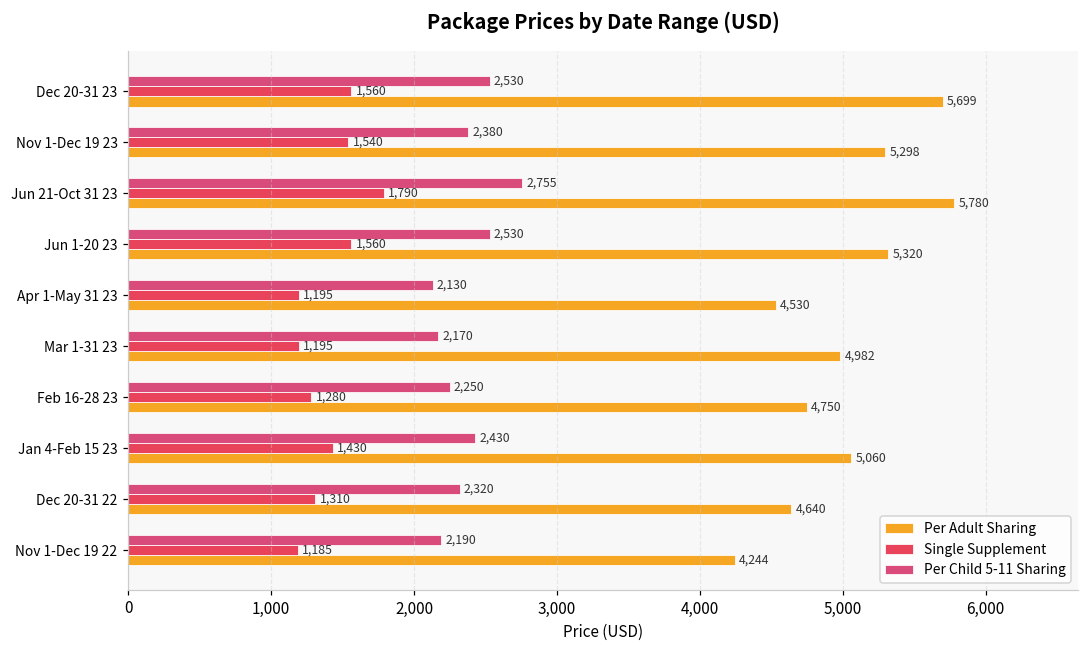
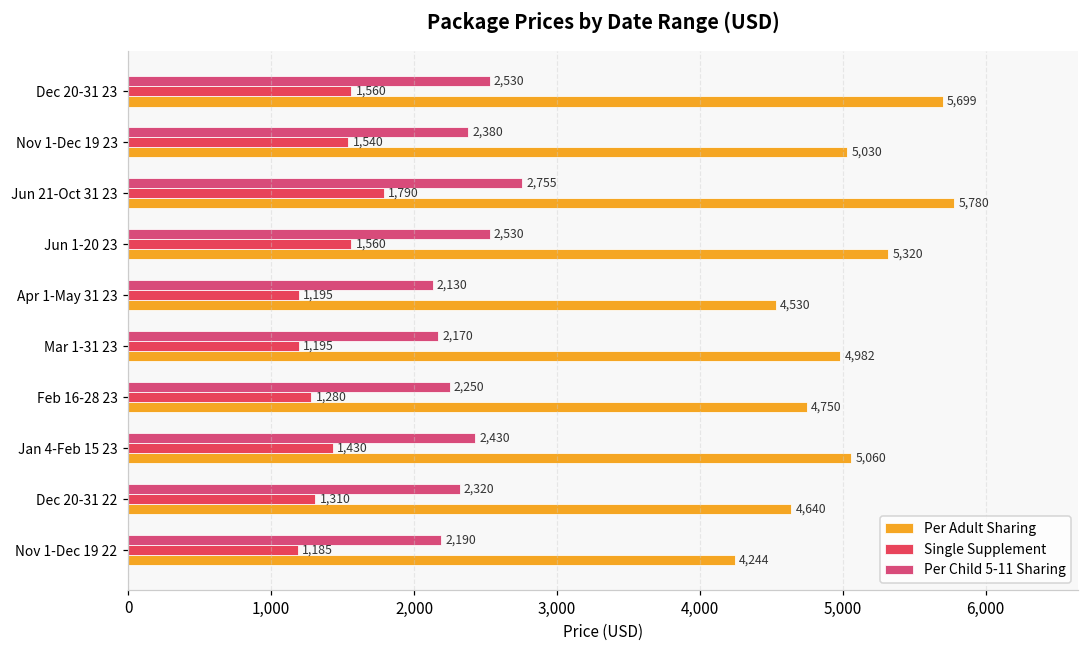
Per Adult Sharing, Nov 1-Dec 19 23: 5,298 -> 5,030
